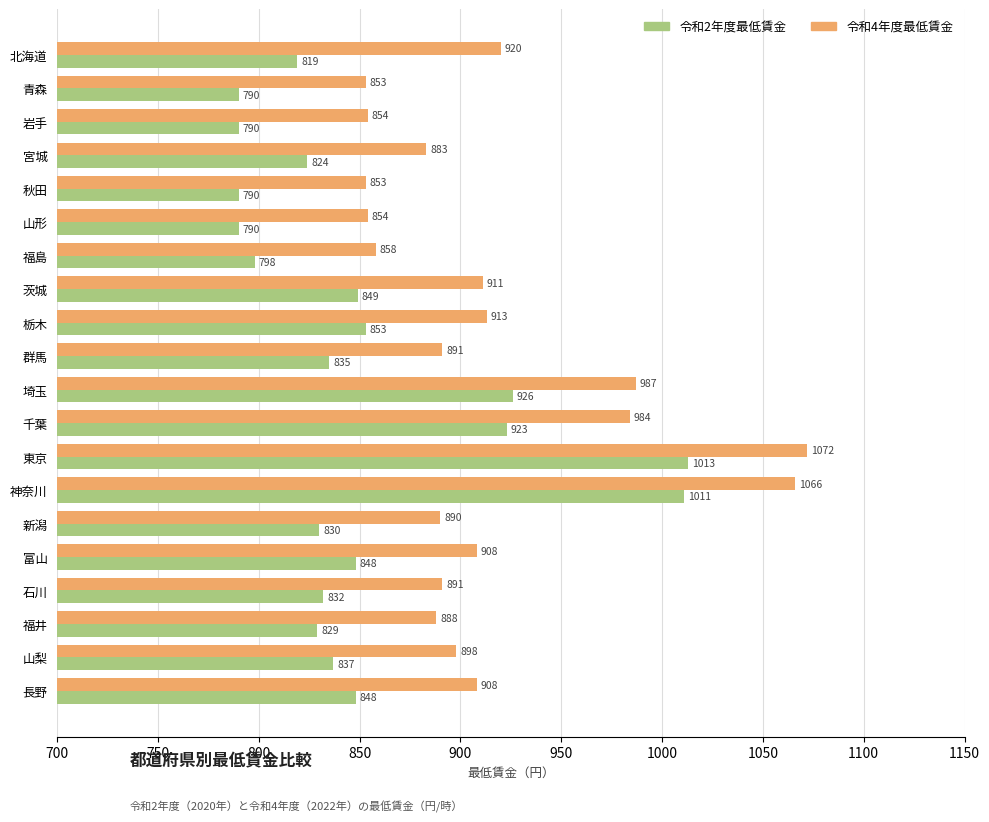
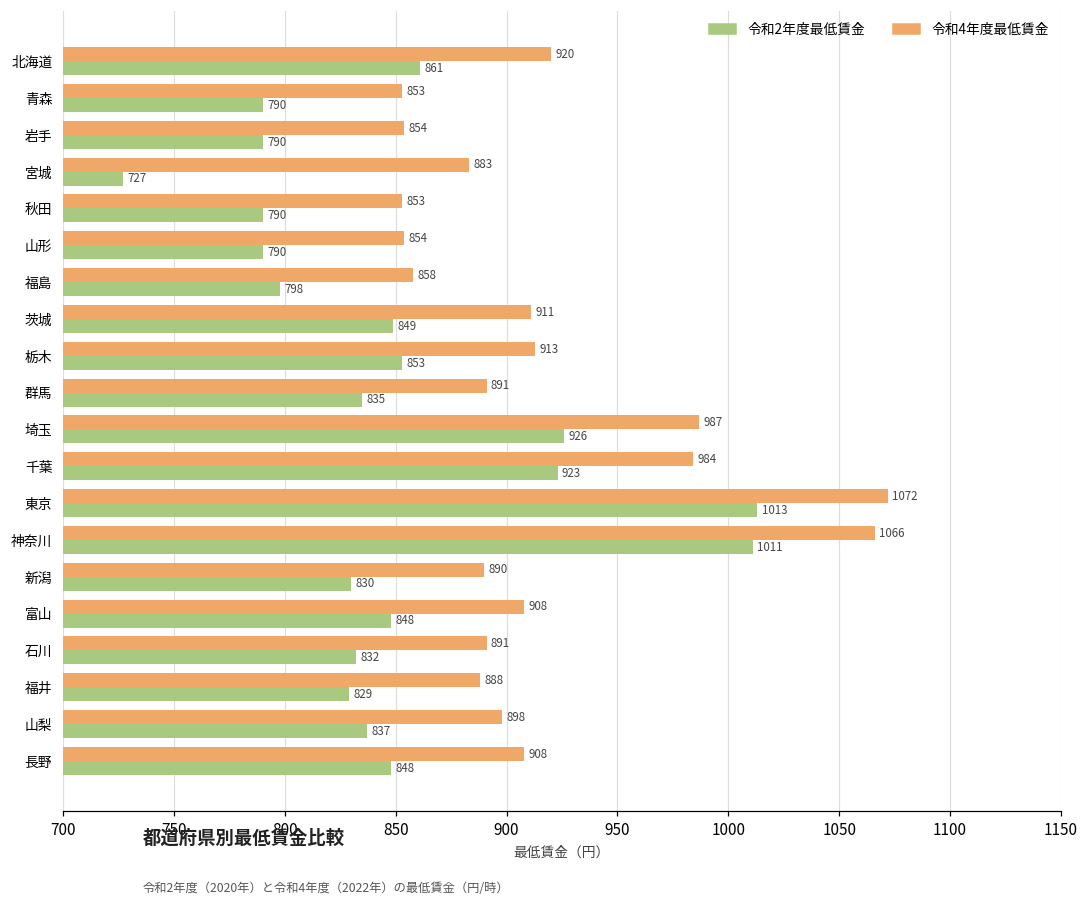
令和2年度最低賃金, 北海道: 819 -> 861
令和2年度最低賃金, 宮城: 824 -> 727
